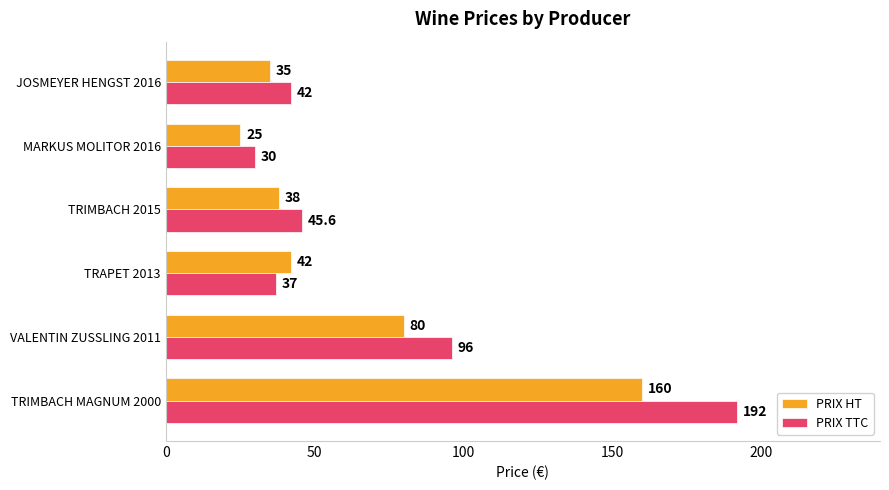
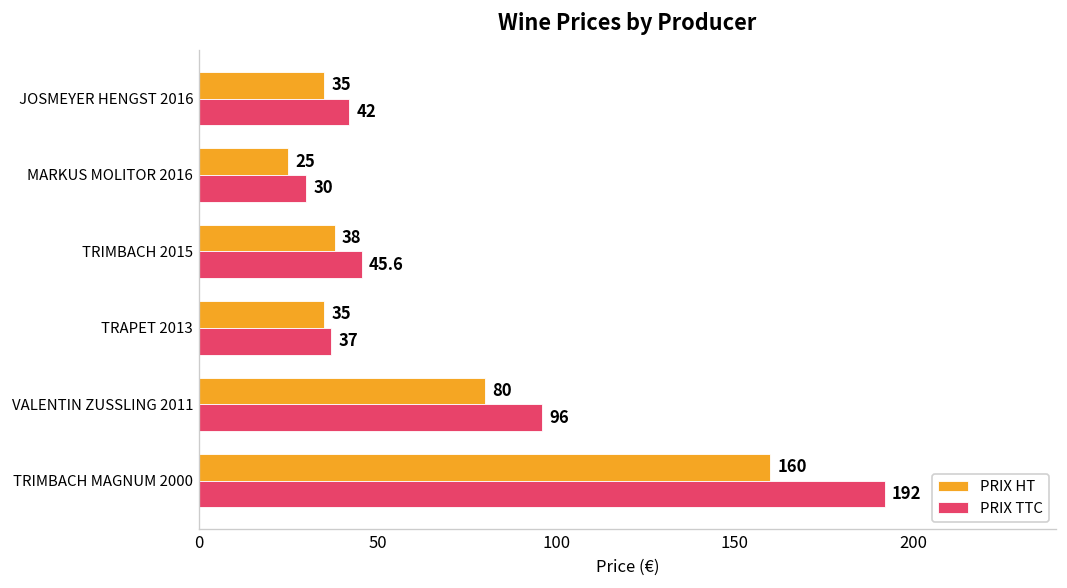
PRIX HT, TRAPET 2013: 42 -> 35
